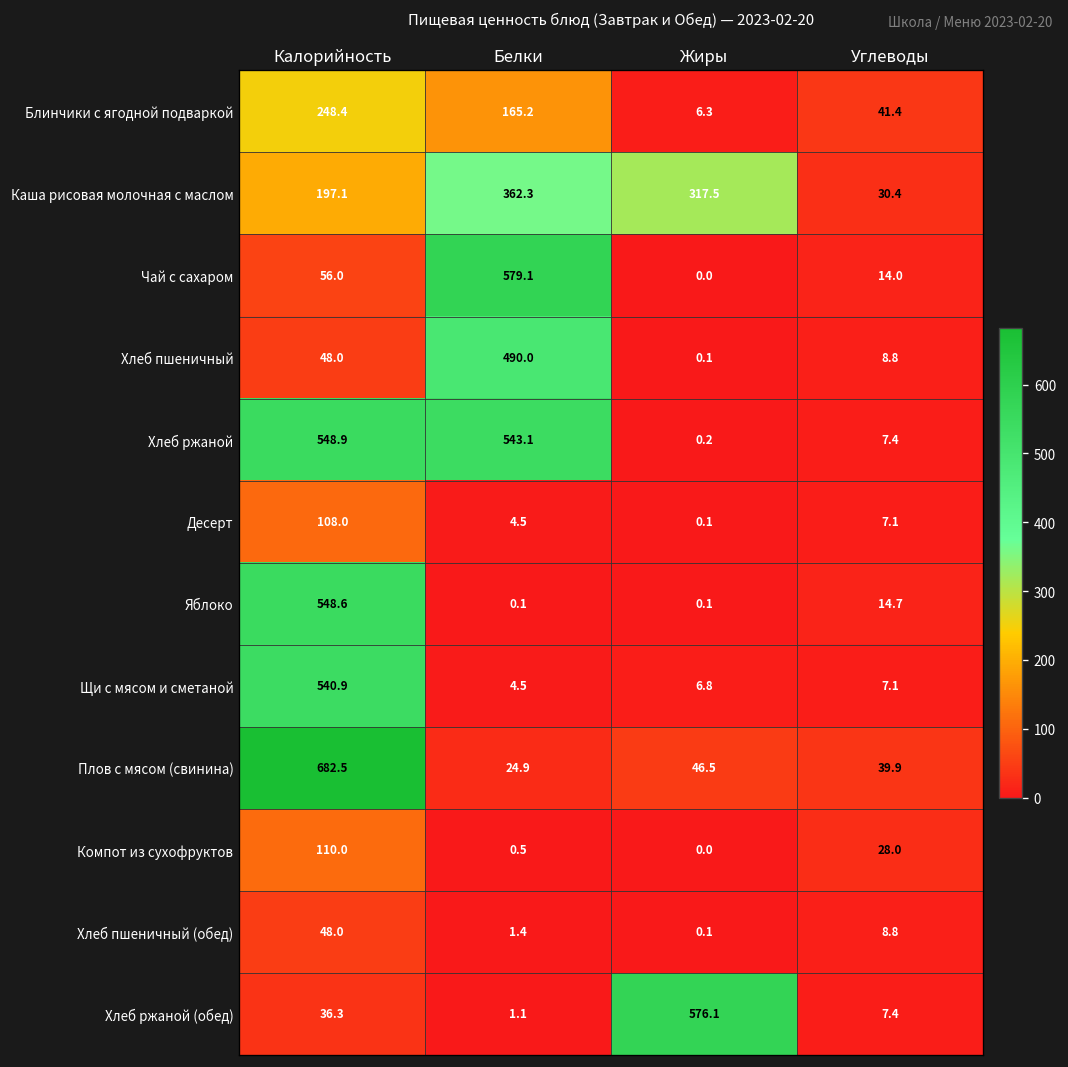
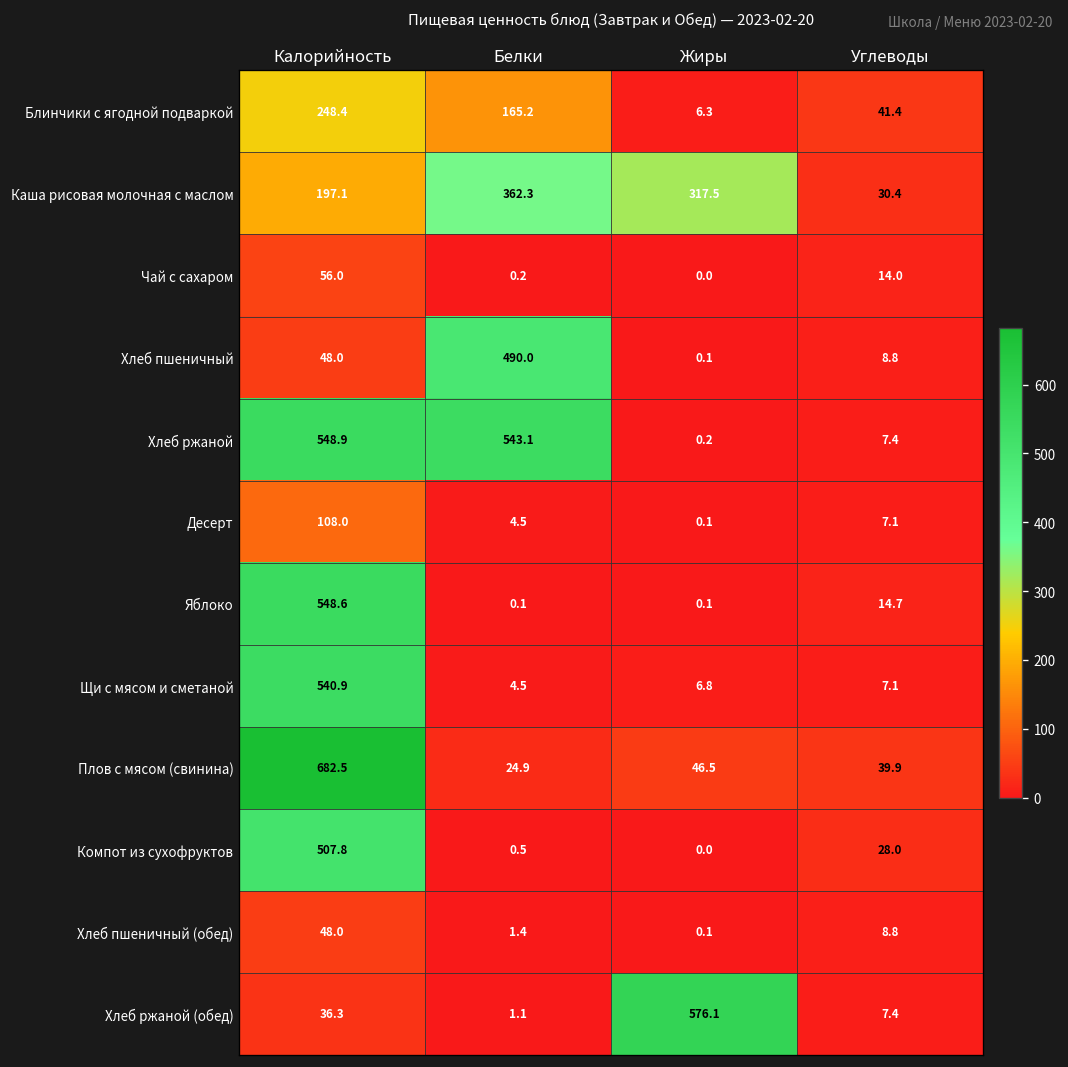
Чай с сахаром, Белки: 579.1 -> 0.2
Компот из сухофруктов, Калорийность: 110.0 -> 507.8
